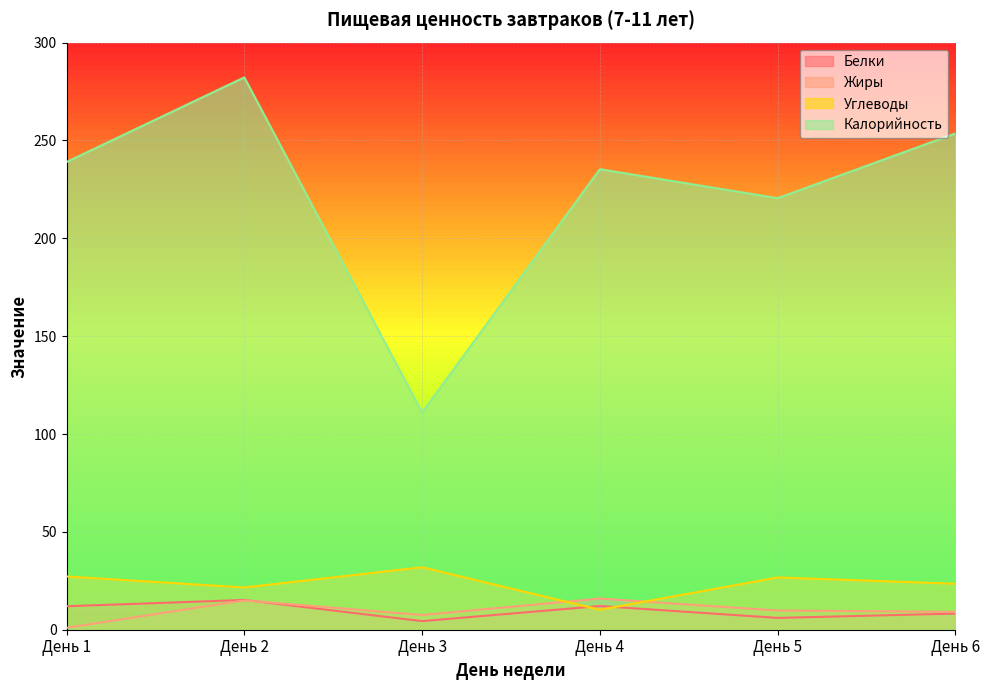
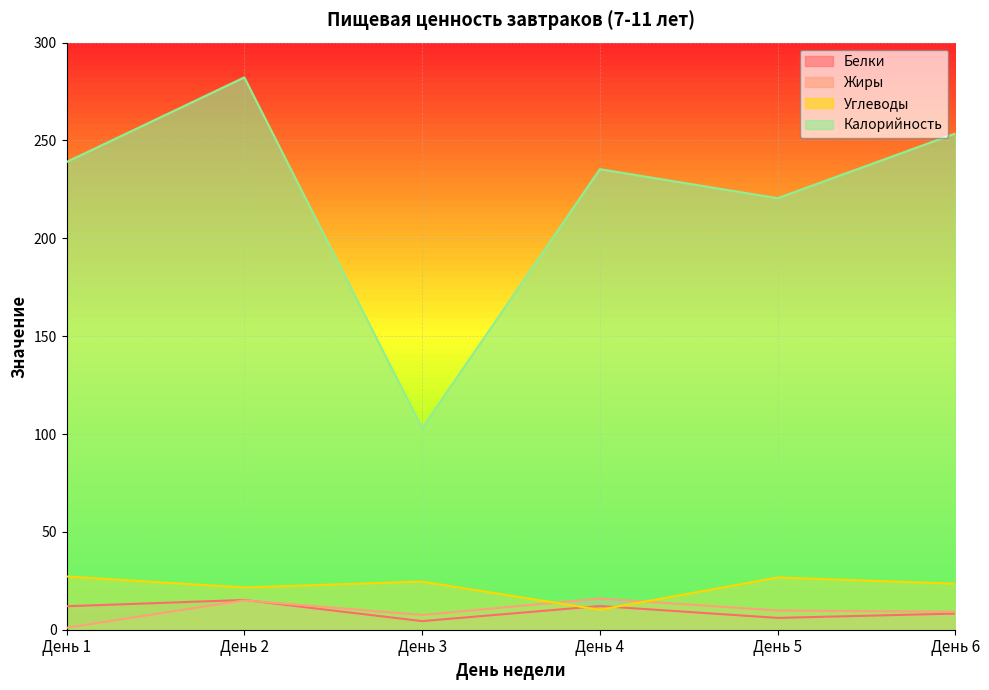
Углеводы, День 3: 32 -> 25
Калорийность, День 3: 111 -> 103
